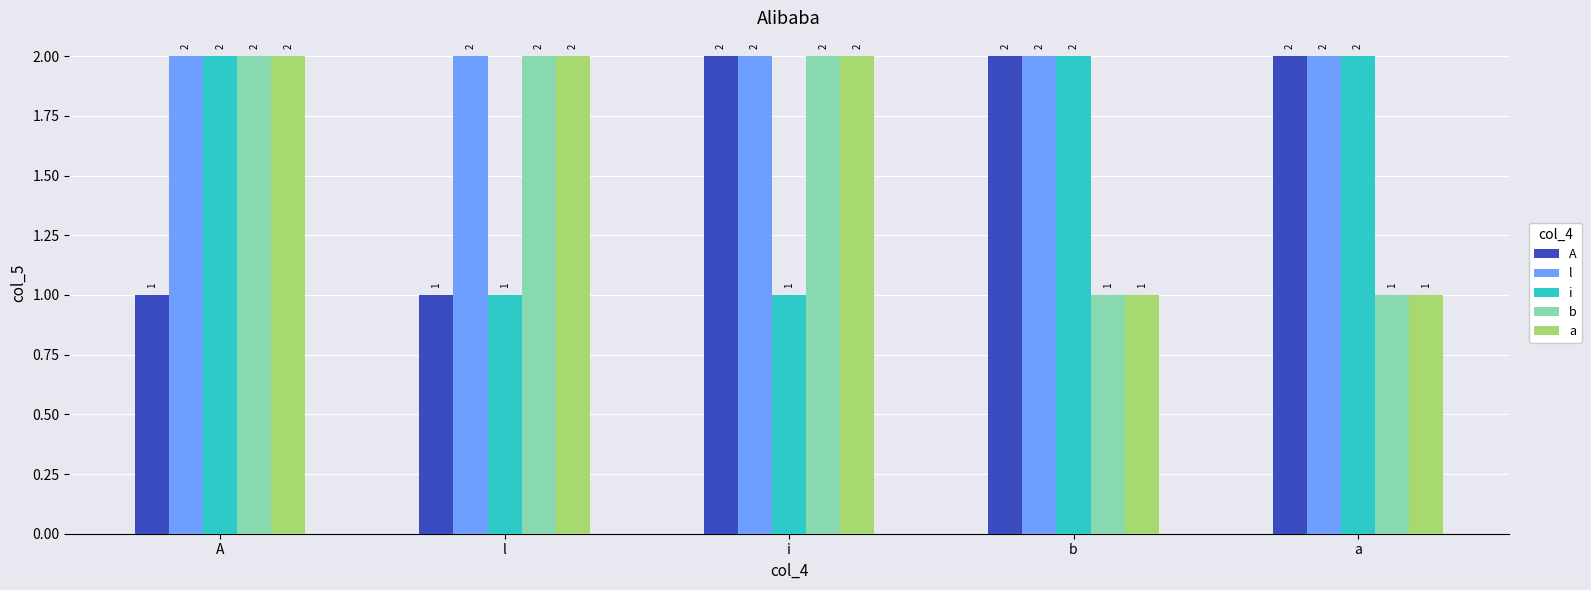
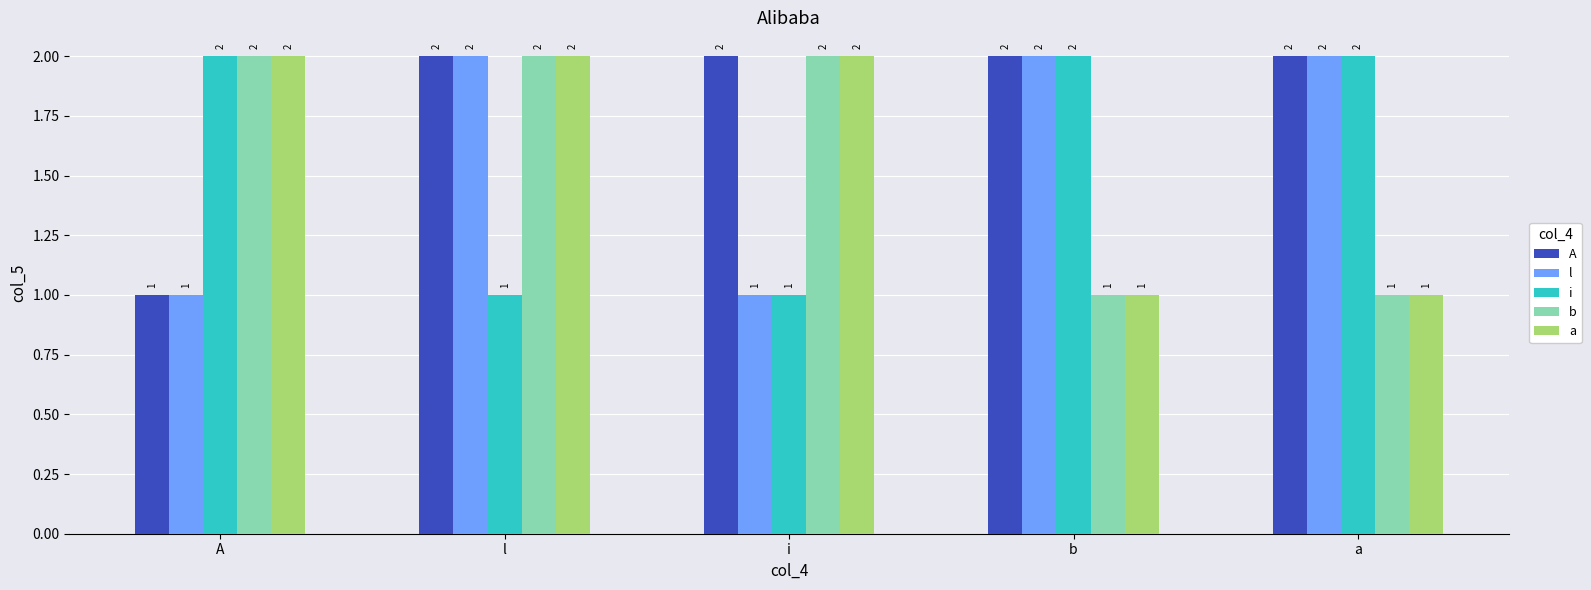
l, A: 2 -> 1
A, l: 1 -> 2
l, i: 2 -> 1
